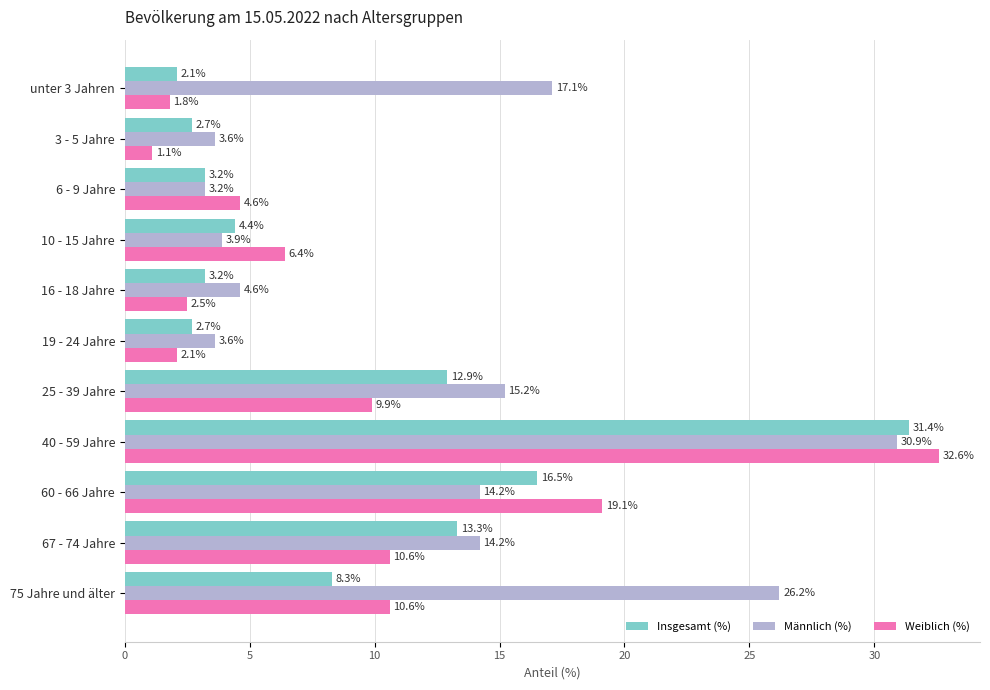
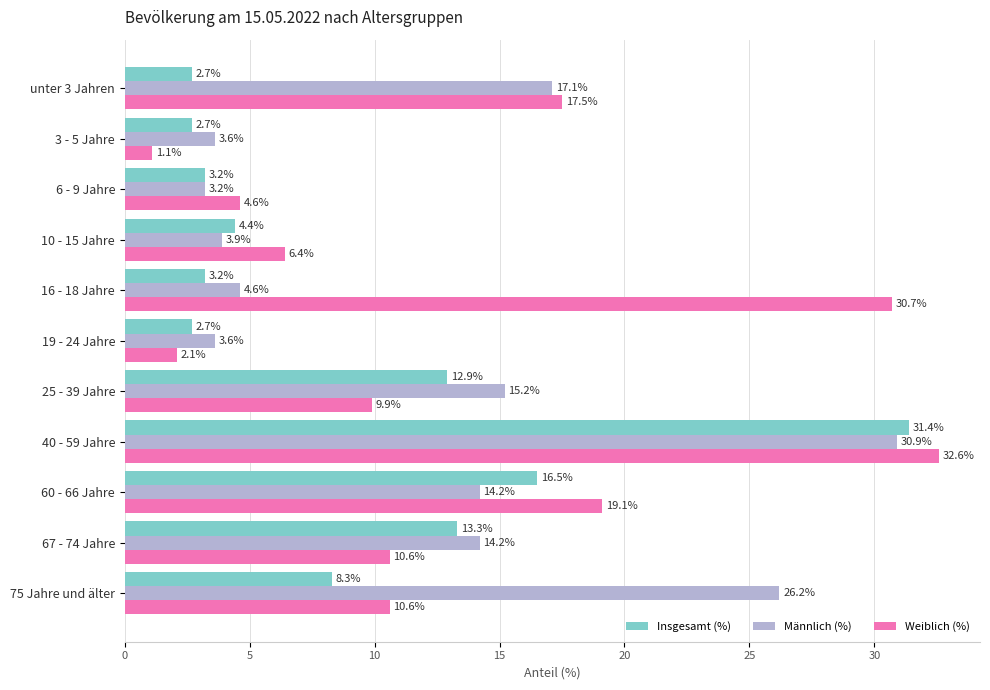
Insgesamt (%), unter 3 Jahren: 2.1% -> 2.7%
Weiblich (%), unter 3 Jahren: 1.8% -> 17.5%
Weiblich (%), 16 - 18 Jahre: 2.5% -> 30.7%
